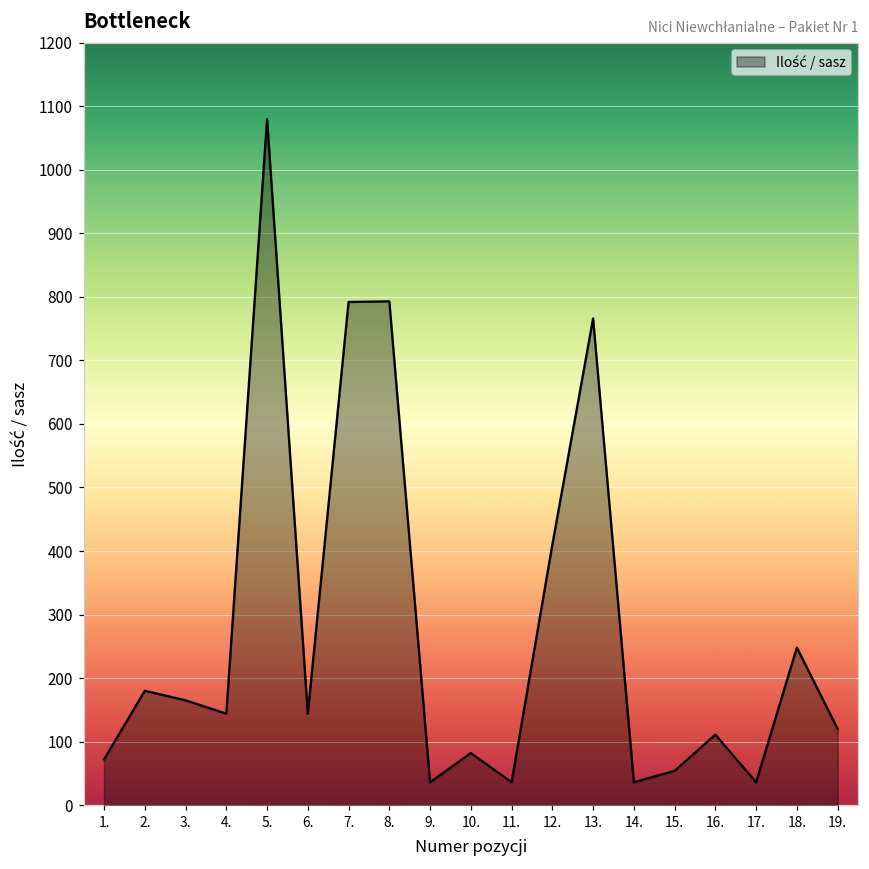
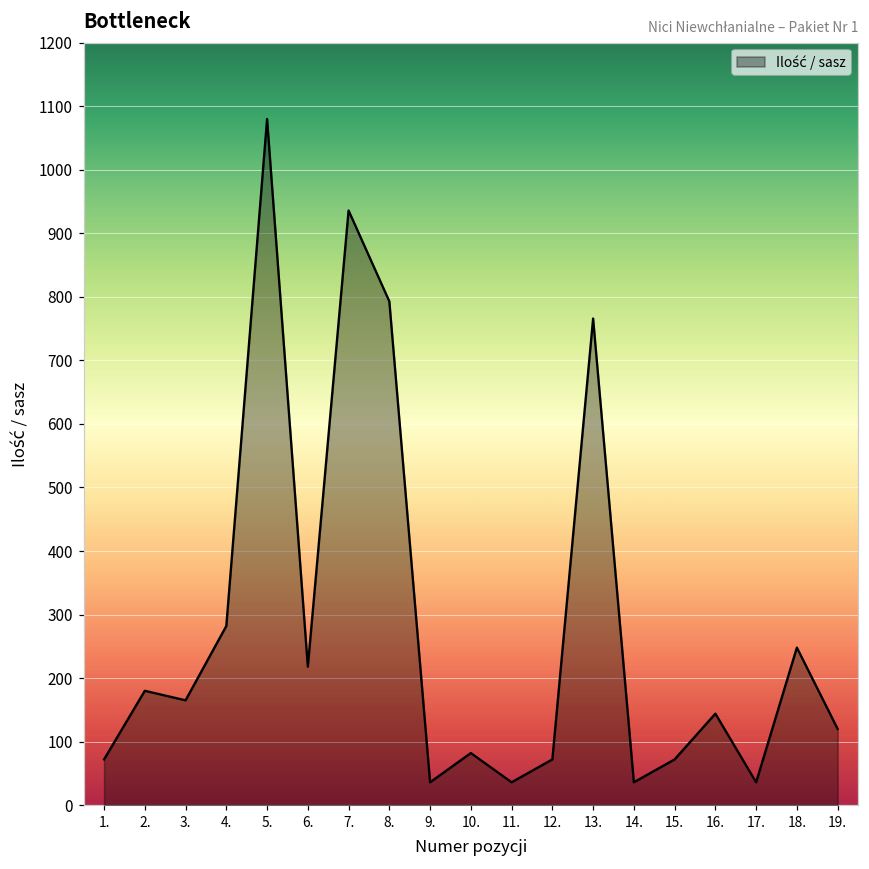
4.: 140 -> 280
6.: 140 -> 220
7.: 790 -> 940
12.: 410 -> 70
15.: 50 -> 70
16.: 110 -> 140
